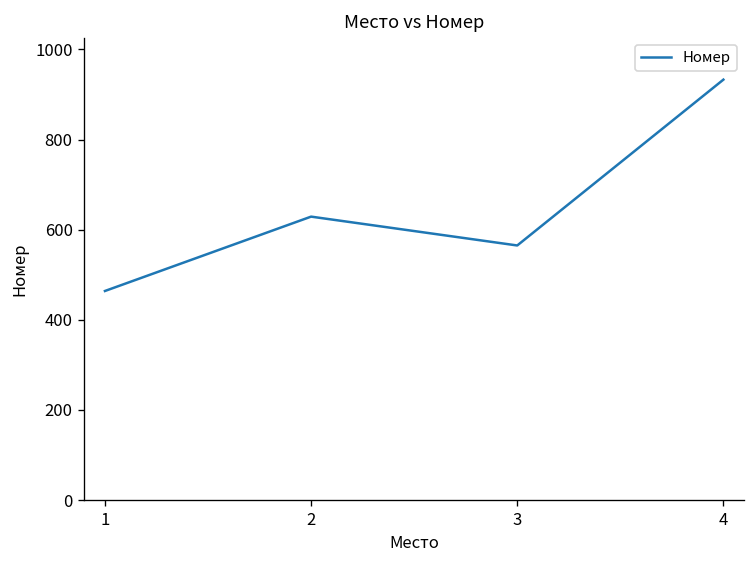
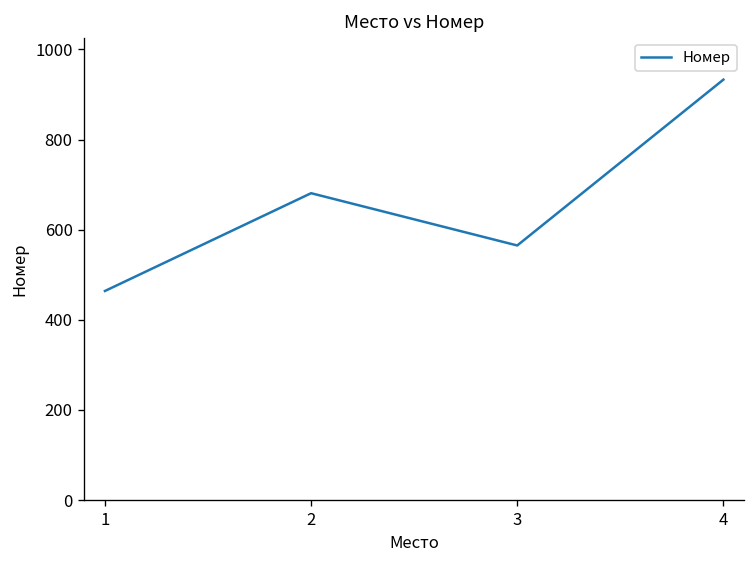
2: 630 -> 680
